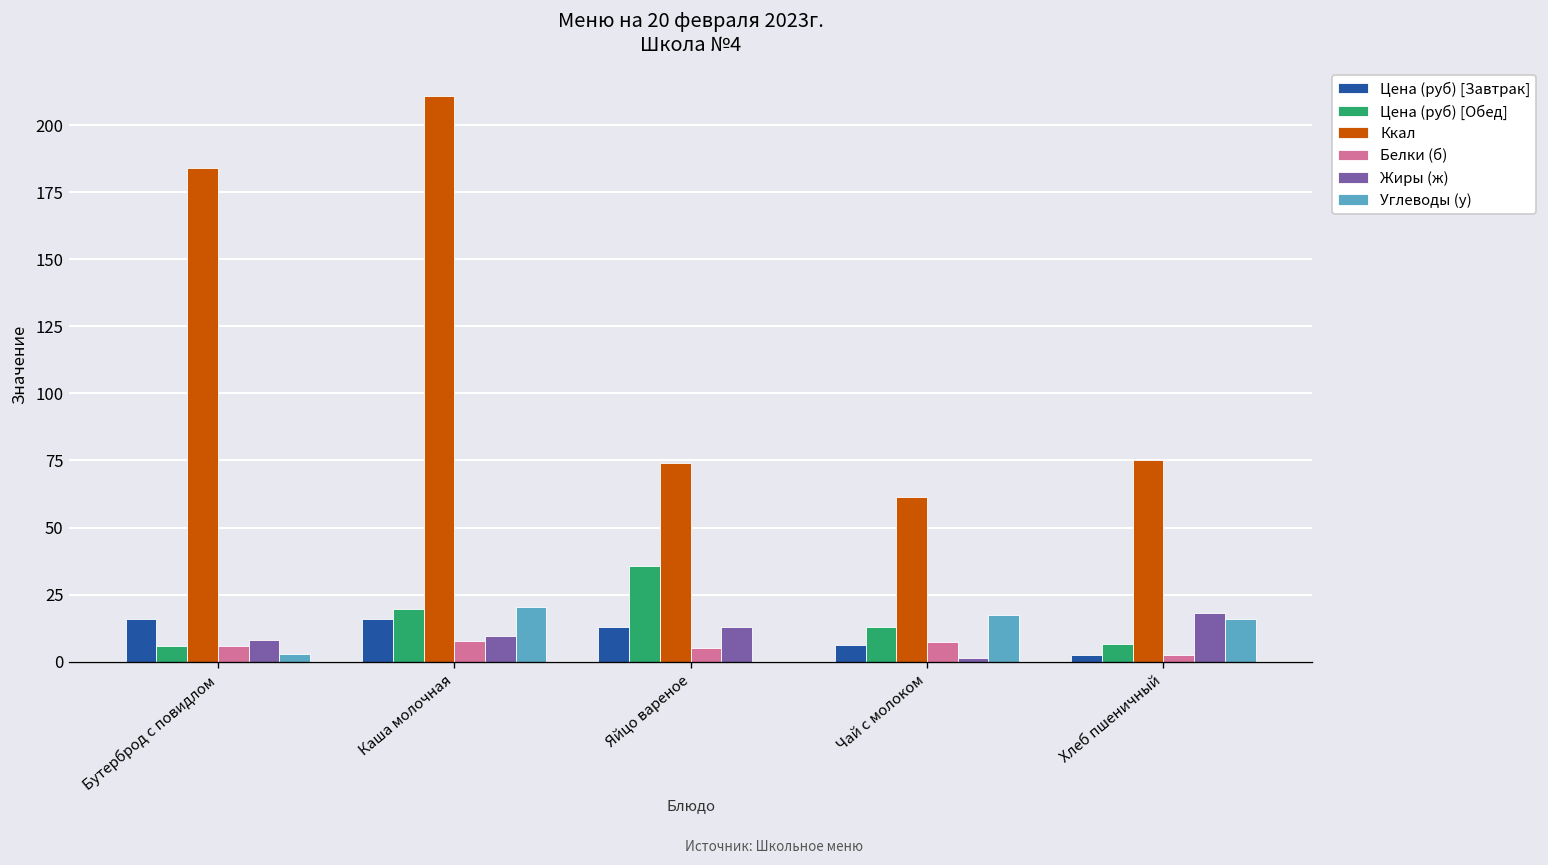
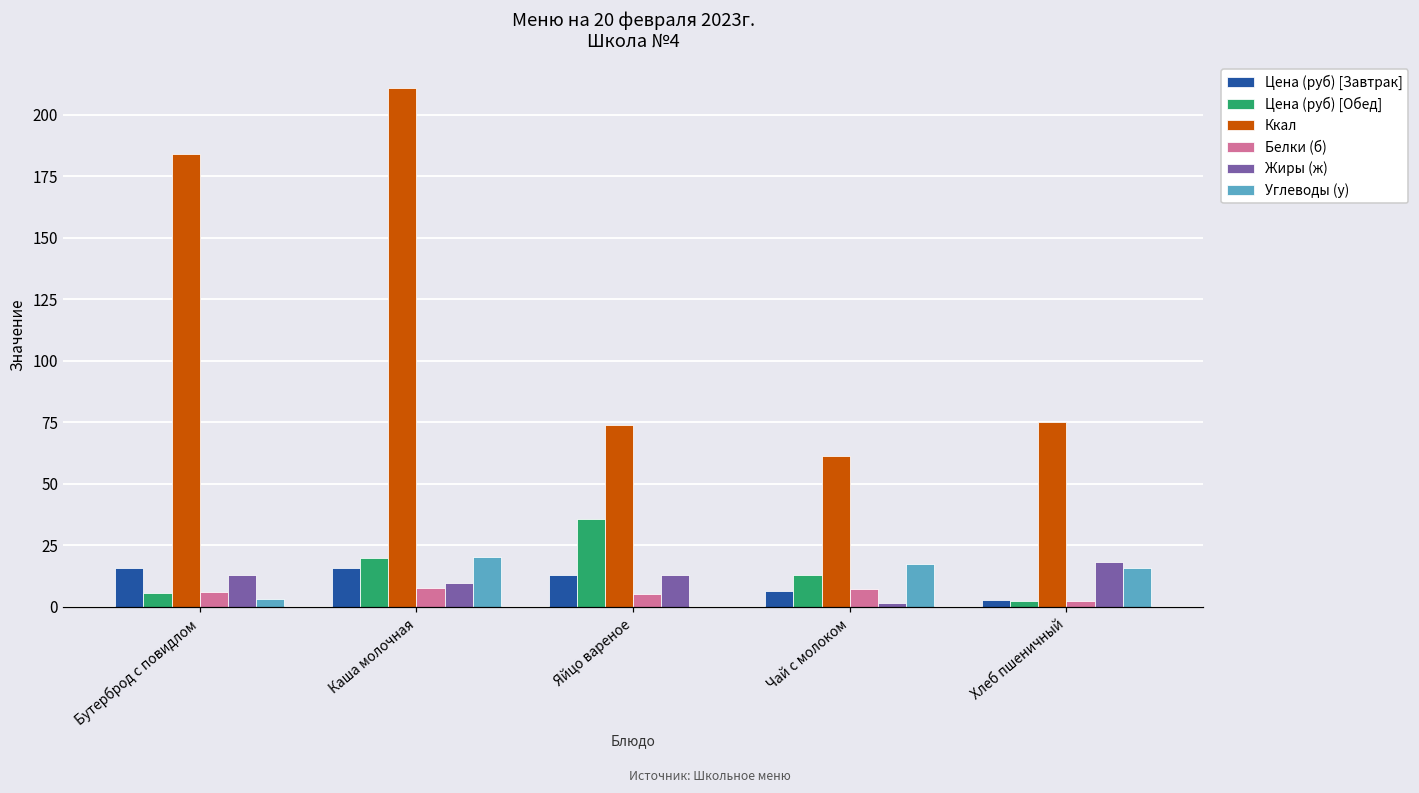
Жиры (ж), Бутерброд с повидлом: 8 -> 13
Цена (руб) [Обед], Хлеб пшеничный: 6 -> 2
